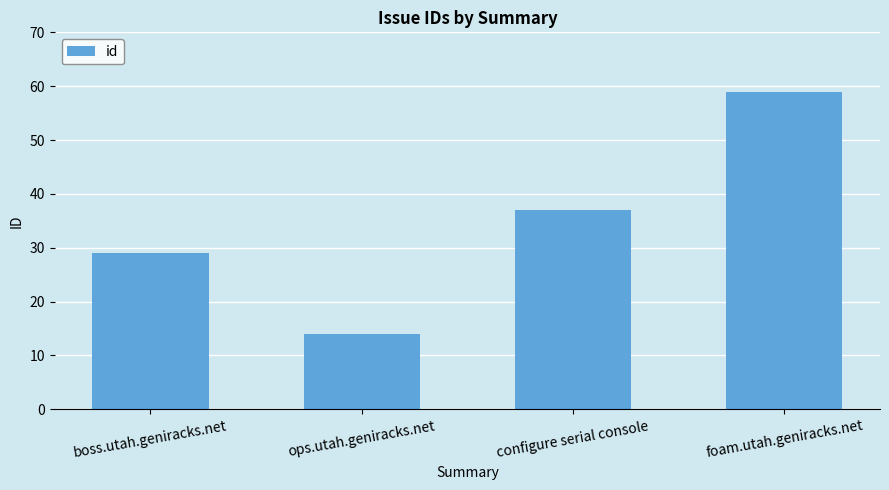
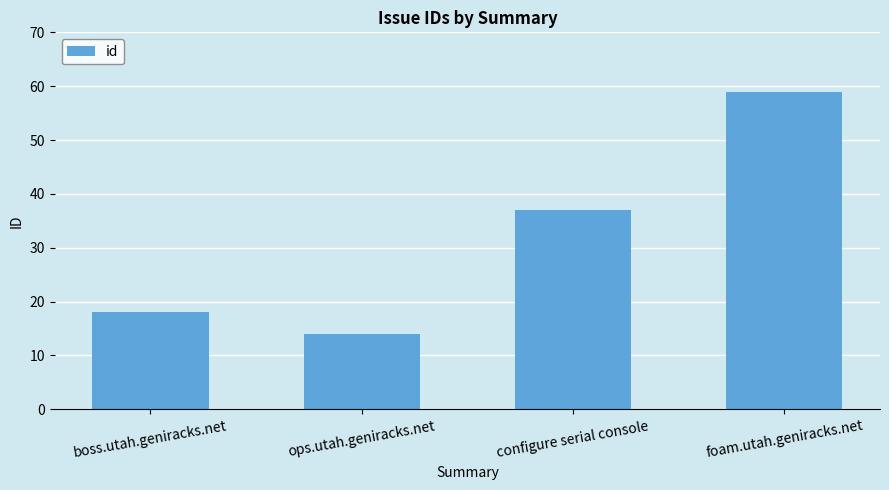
boss.utah.geniracks.net: 29 -> 18
